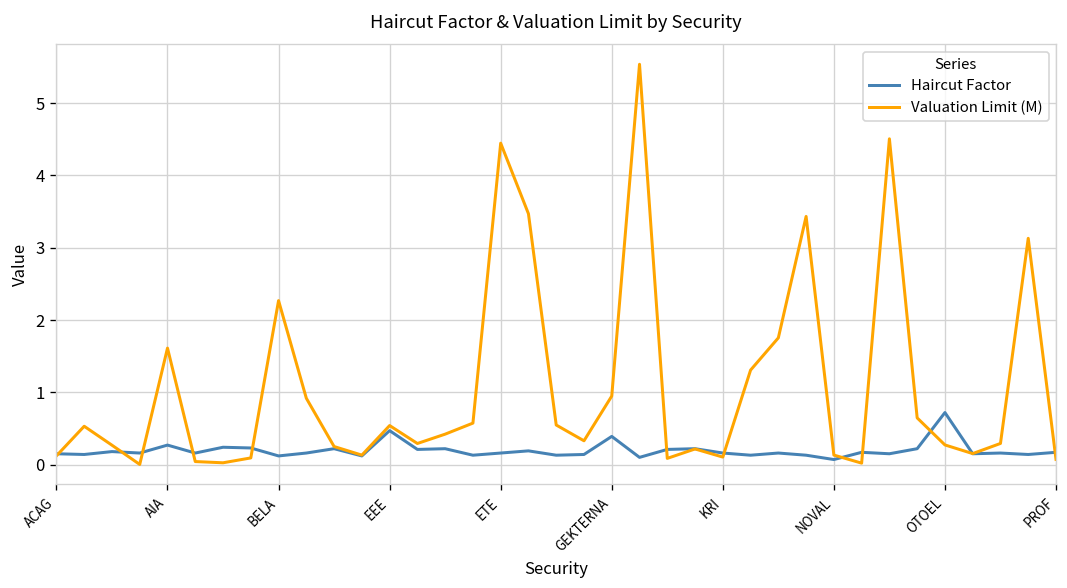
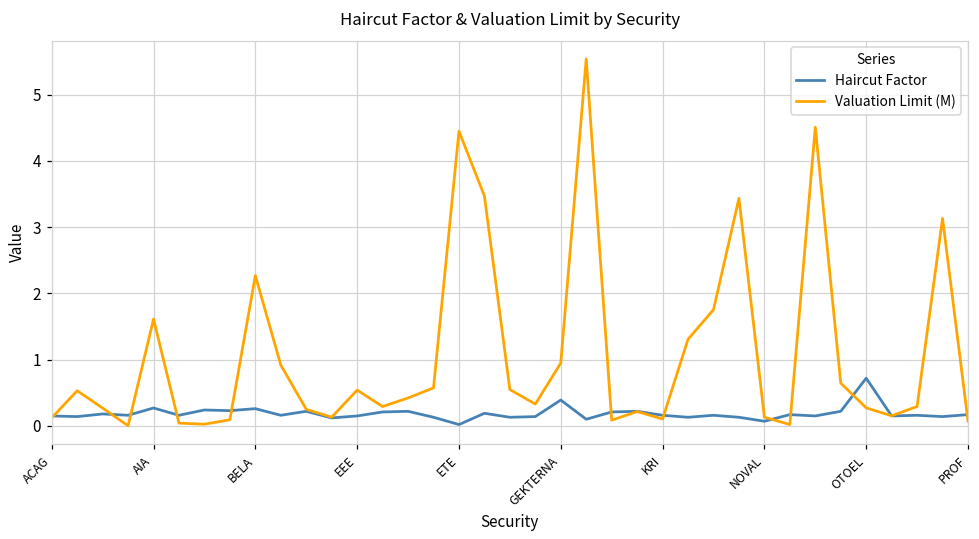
Haircut Factor, BELA: 0.1 -> 0.3
Haircut Factor, EEE: 0.5 -> 0.2
Haircut Factor, ETE: 0.2 -> 0.0
